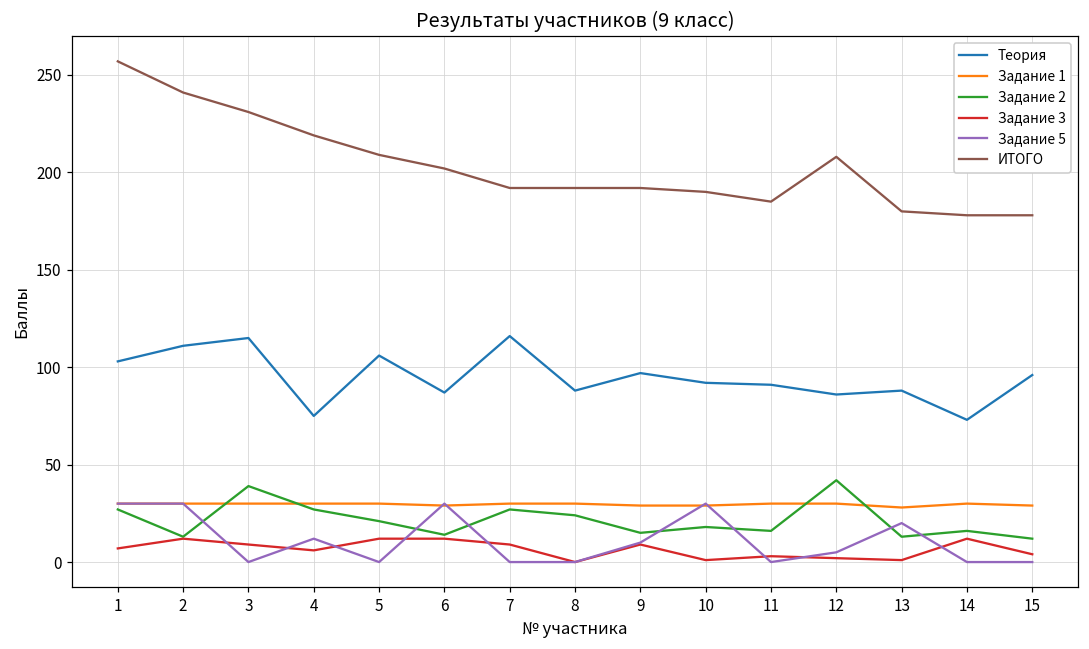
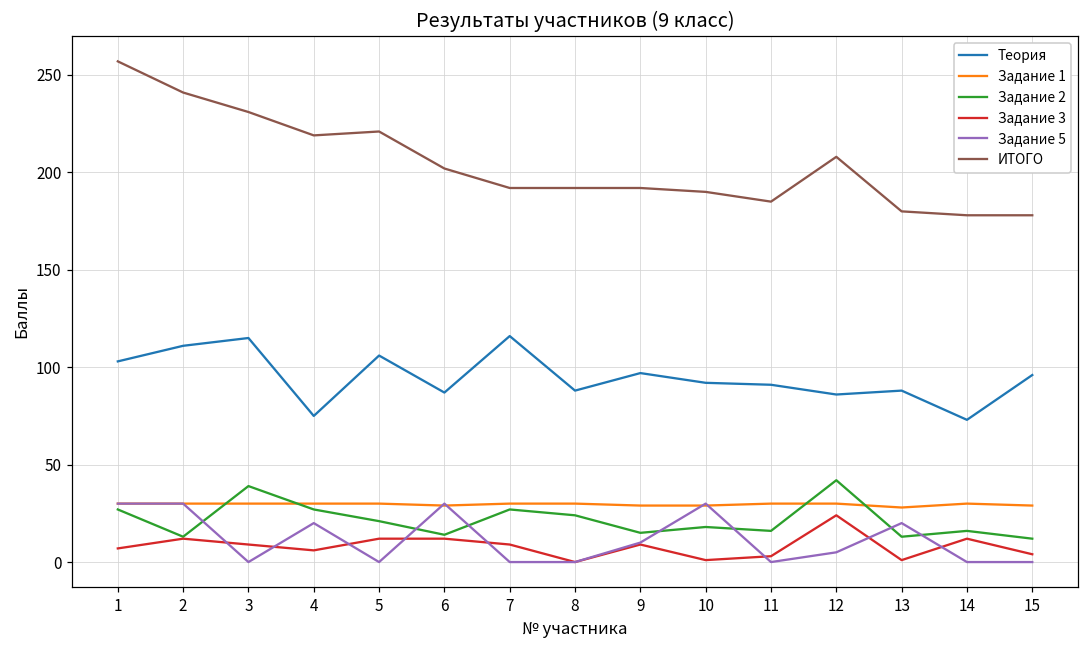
Задание 5, 4: 12 -> 20
ИТОГО, 5: 209 -> 221
Задание 3, 12: 2 -> 24
